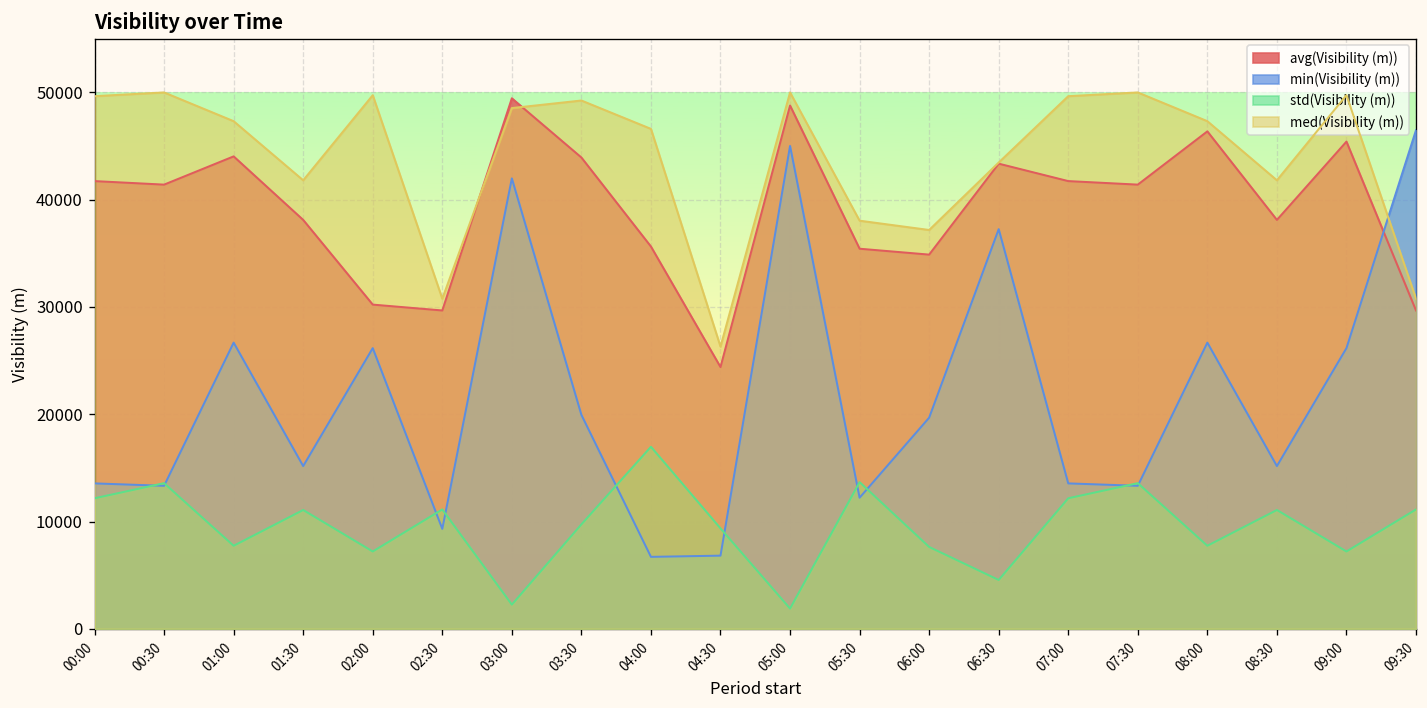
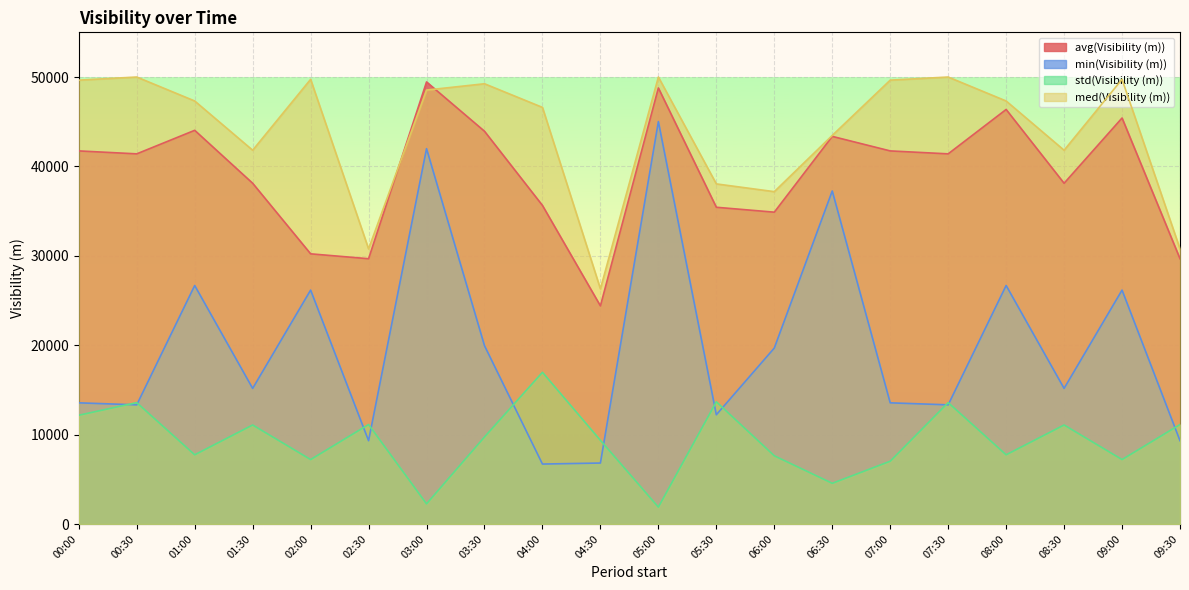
std(Visibility (m)), 07:00: 12000 -> 7000
min(Visibility (m)), 09:30: 46000 -> 9000
